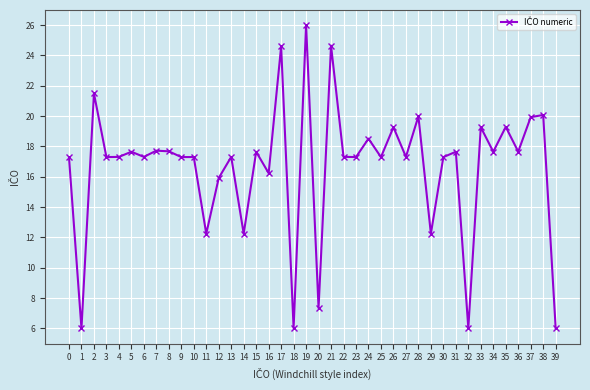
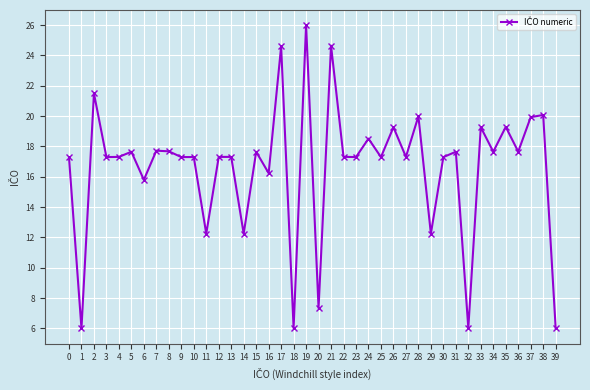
6: 17.3 -> 15.8
12: 15.9 -> 17.3
